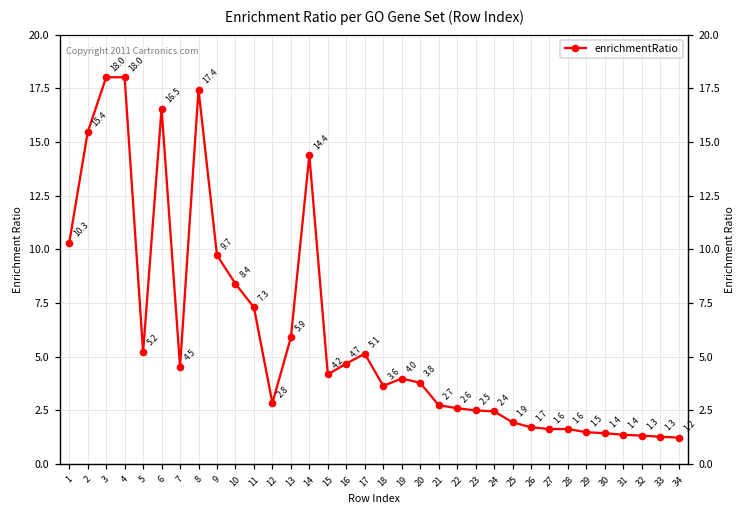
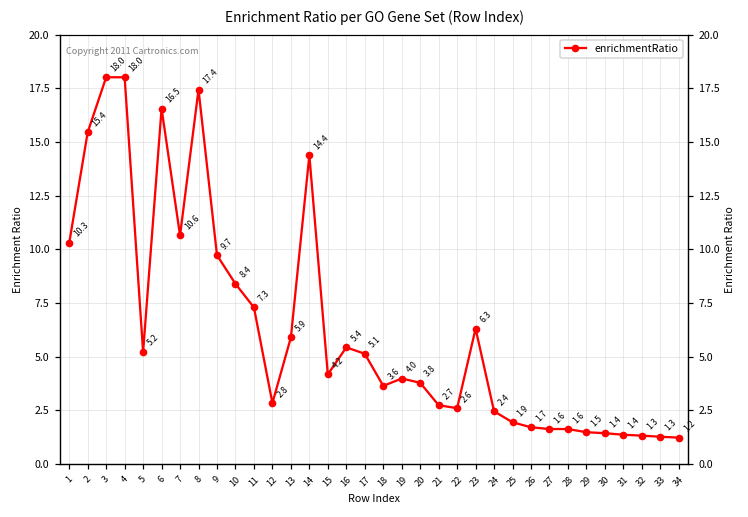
7: 4.5 -> 10.6
16: 4.7 -> 5.4
23: 2.5 -> 6.3
